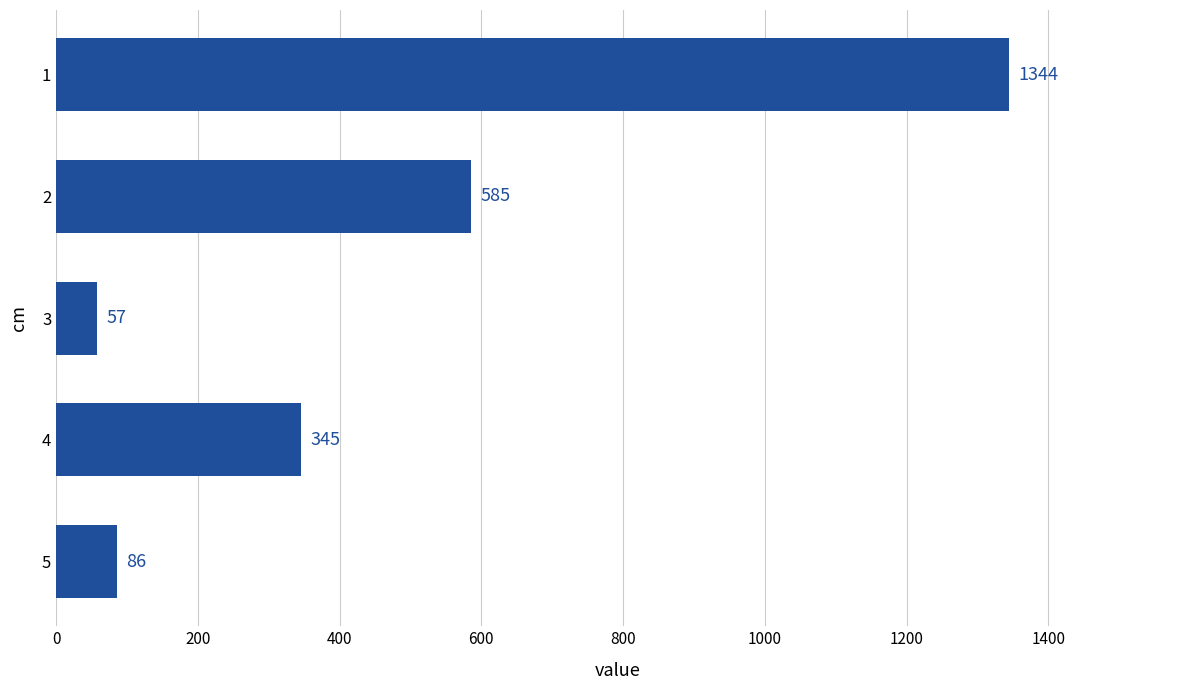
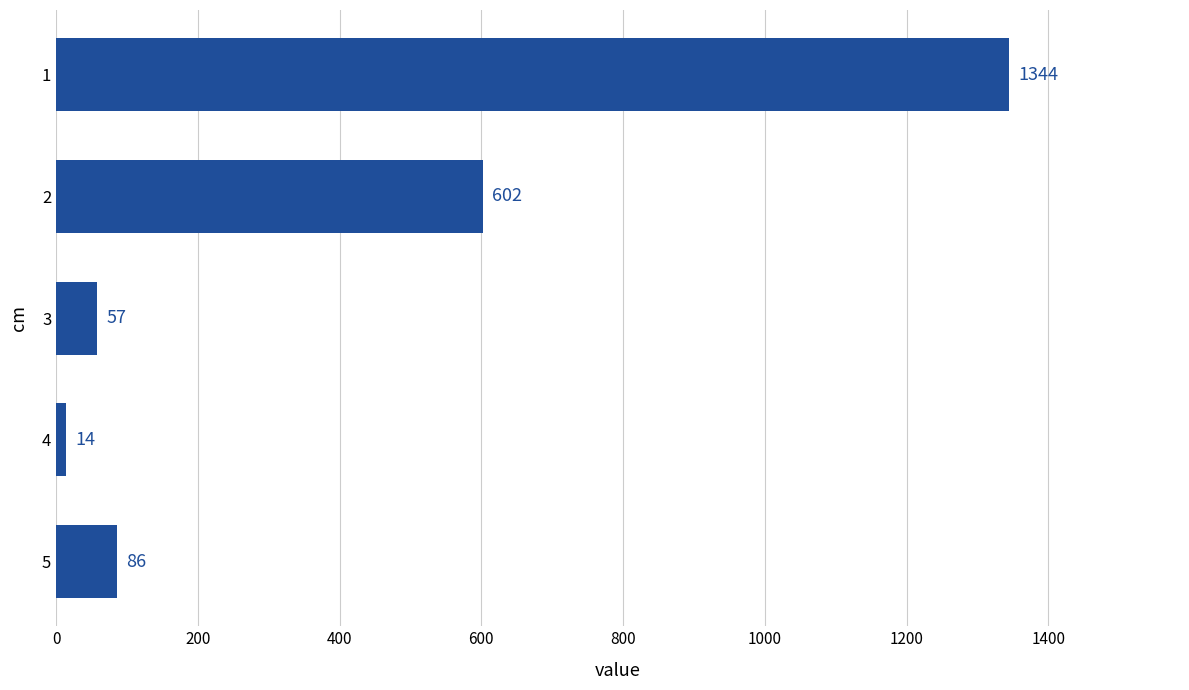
2: 585 -> 602
4: 345 -> 14
